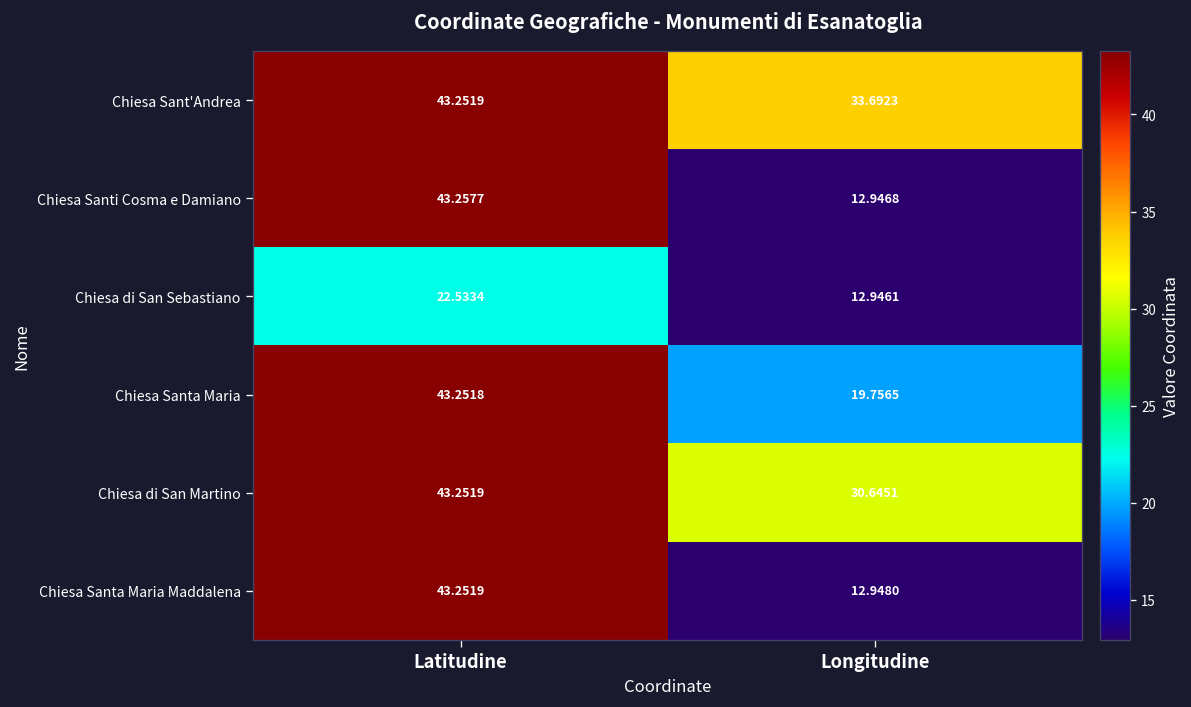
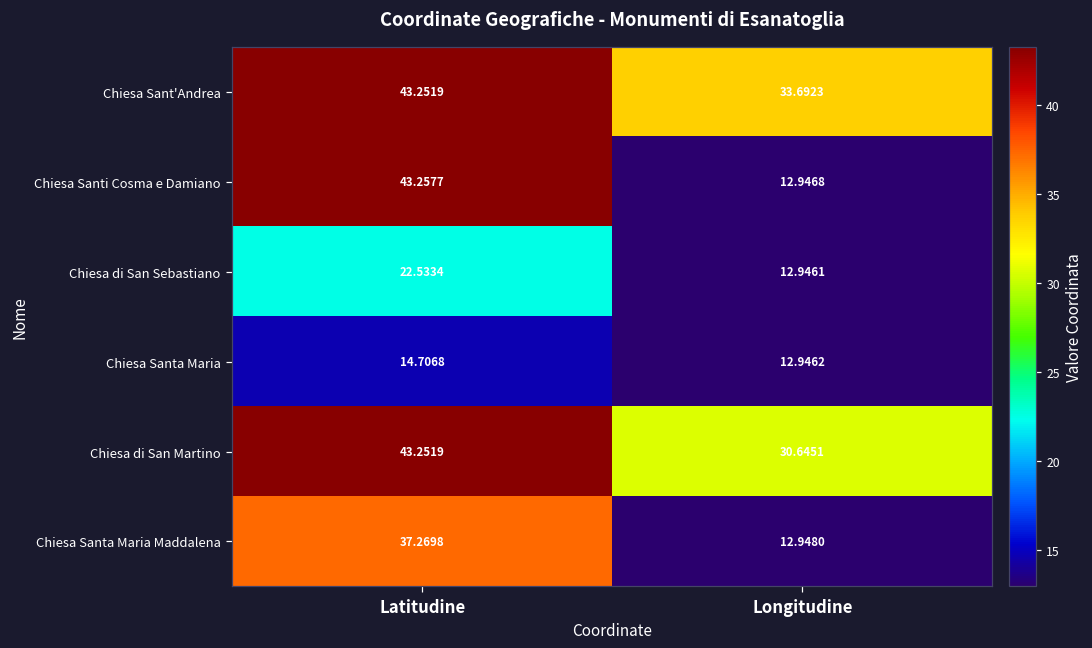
Chiesa Santa Maria, Latitudine: 43.2518 -> 14.7068
Chiesa Santa Maria, Longitudine: 19.7565 -> 12.9462
Chiesa Santa Maria Maddalena, Latitudine: 43.2519 -> 37.2698
